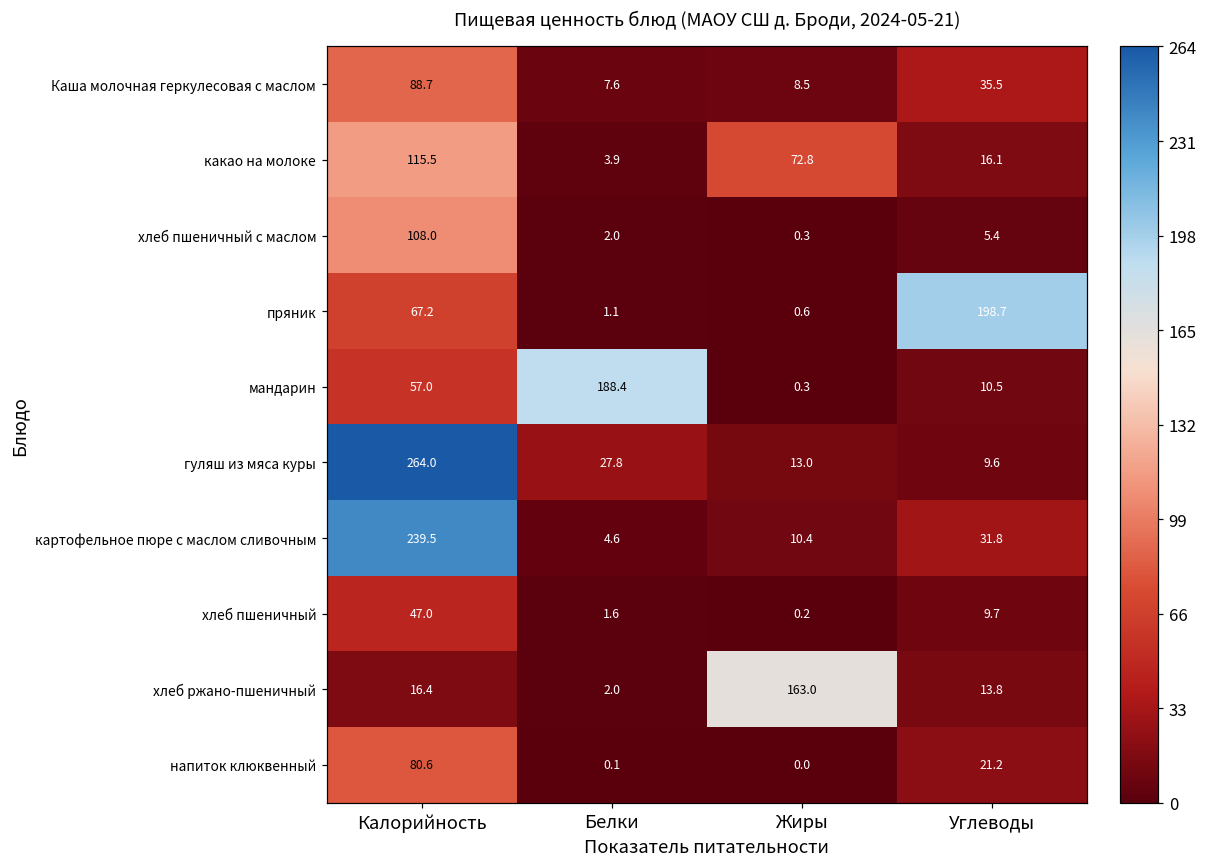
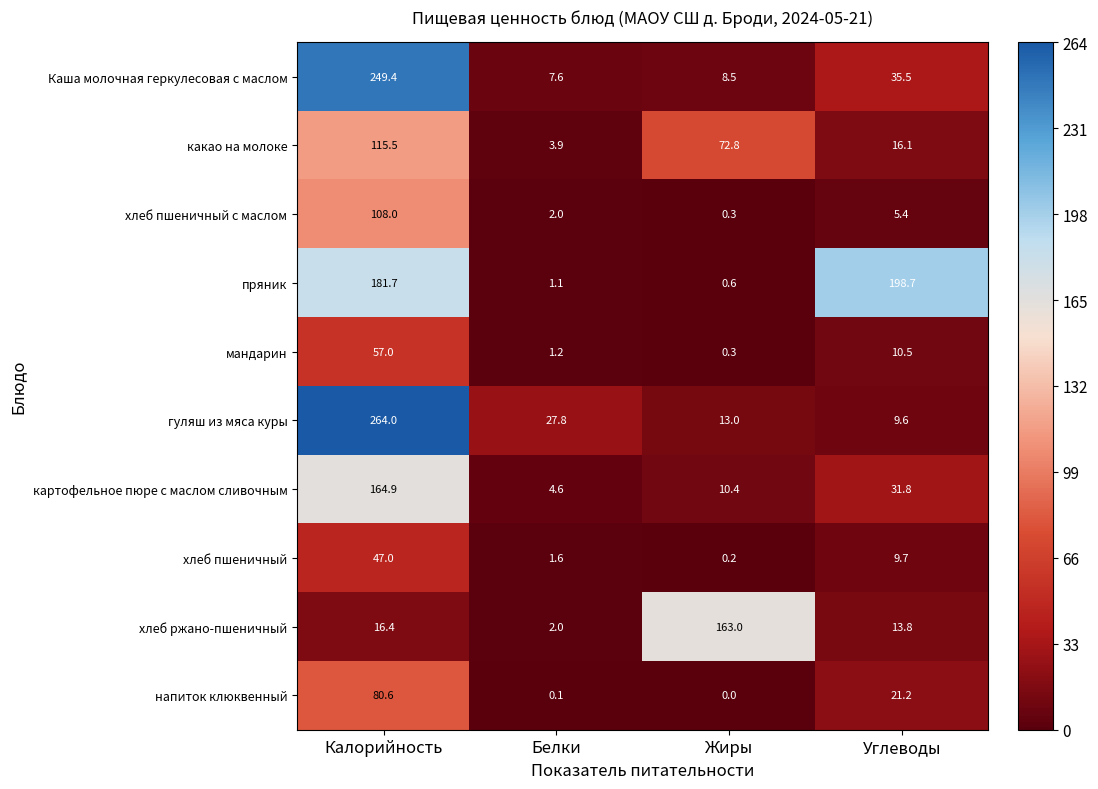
Каша молочная геркулесовая с маслом, Калорийность: 88.7 -> 249.4
пряник, Калорийность: 67.2 -> 181.7
мандарин, Белки: 188.4 -> 1.2
картофельное пюре с маслом сливочным, Калорийность: 239.5 -> 164.9
